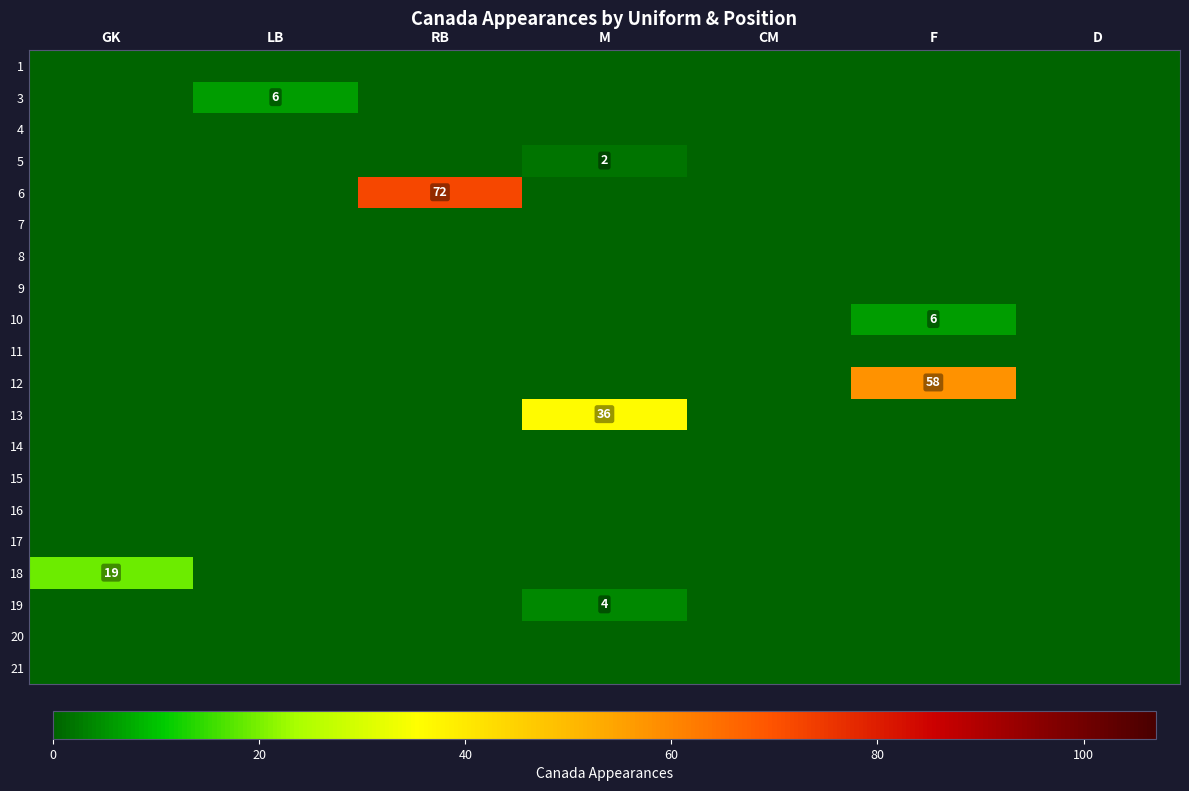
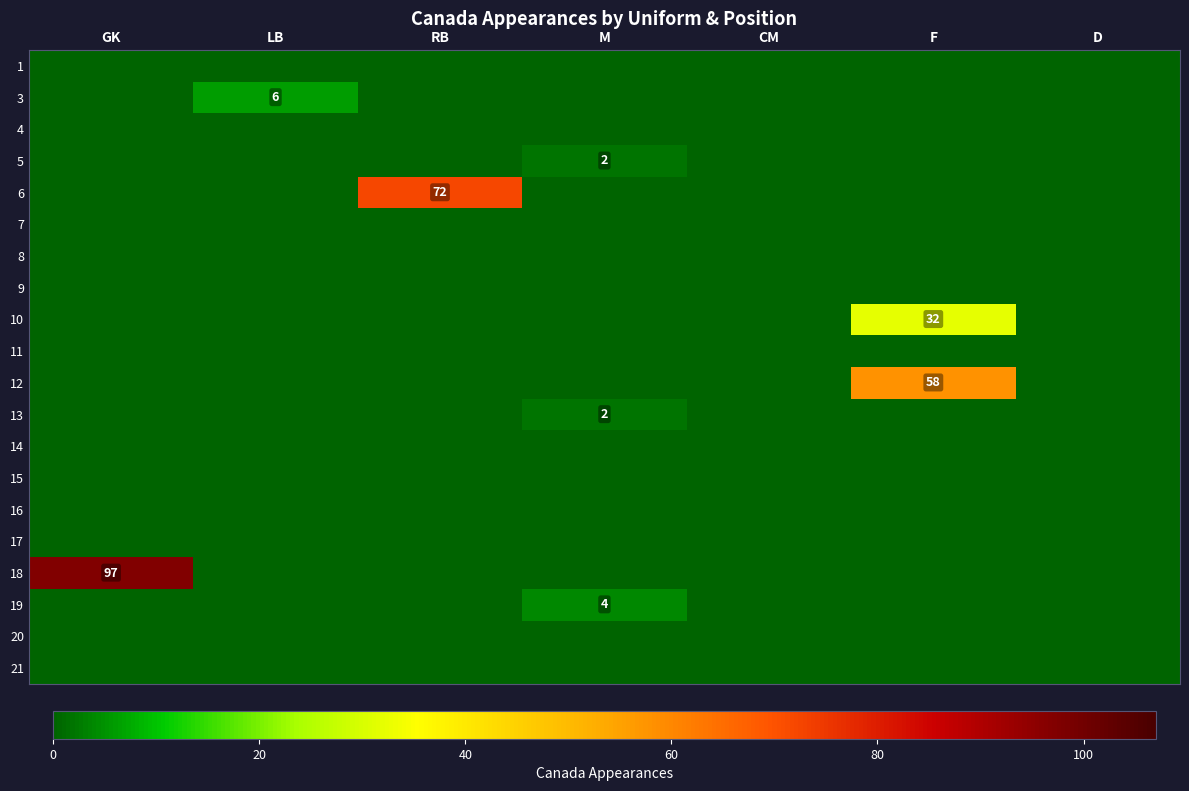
10, F: 6 -> 32
13, M: 36 -> 2
18, GK: 19 -> 97
